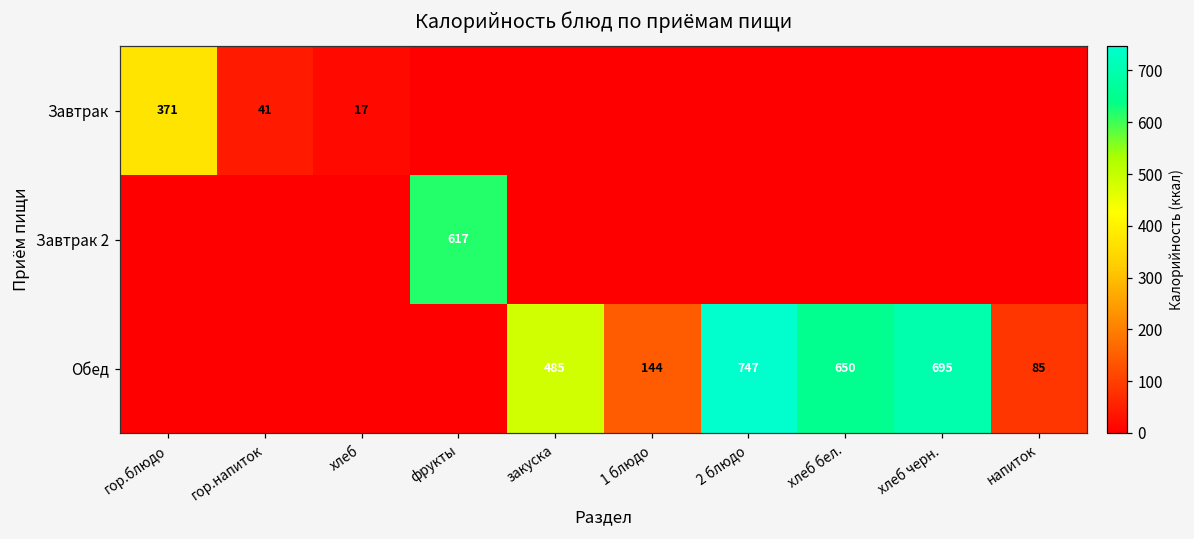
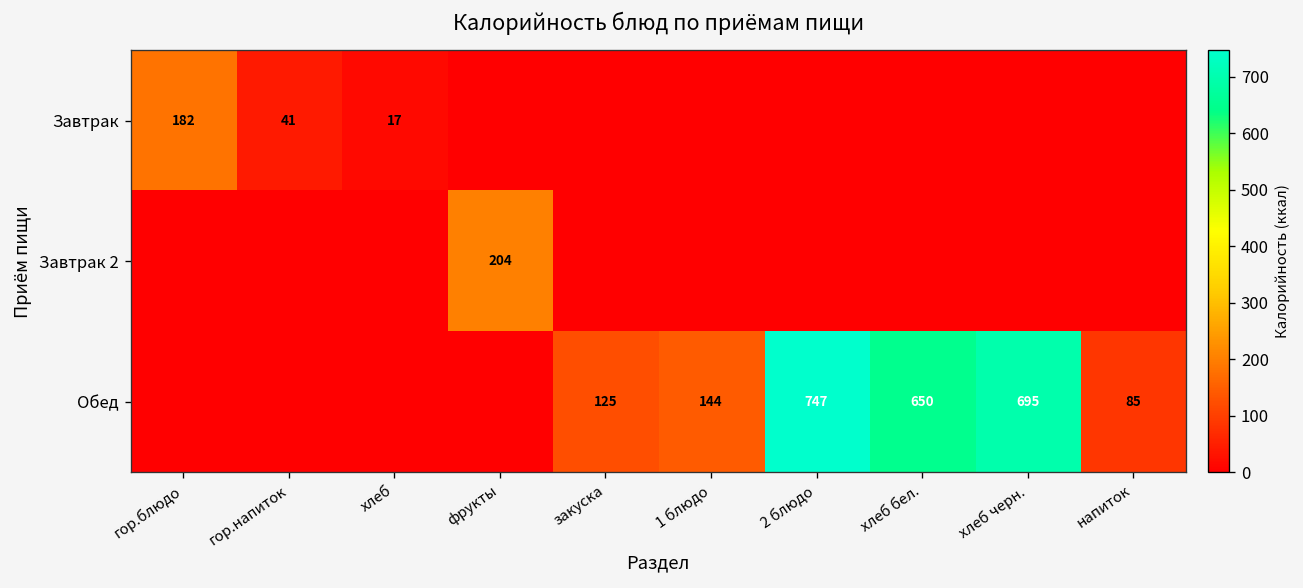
Завтрак, гор.блюдо: 371 -> 182
Завтрак 2, фрукты: 617 -> 204
Обед, закуска: 485 -> 125
